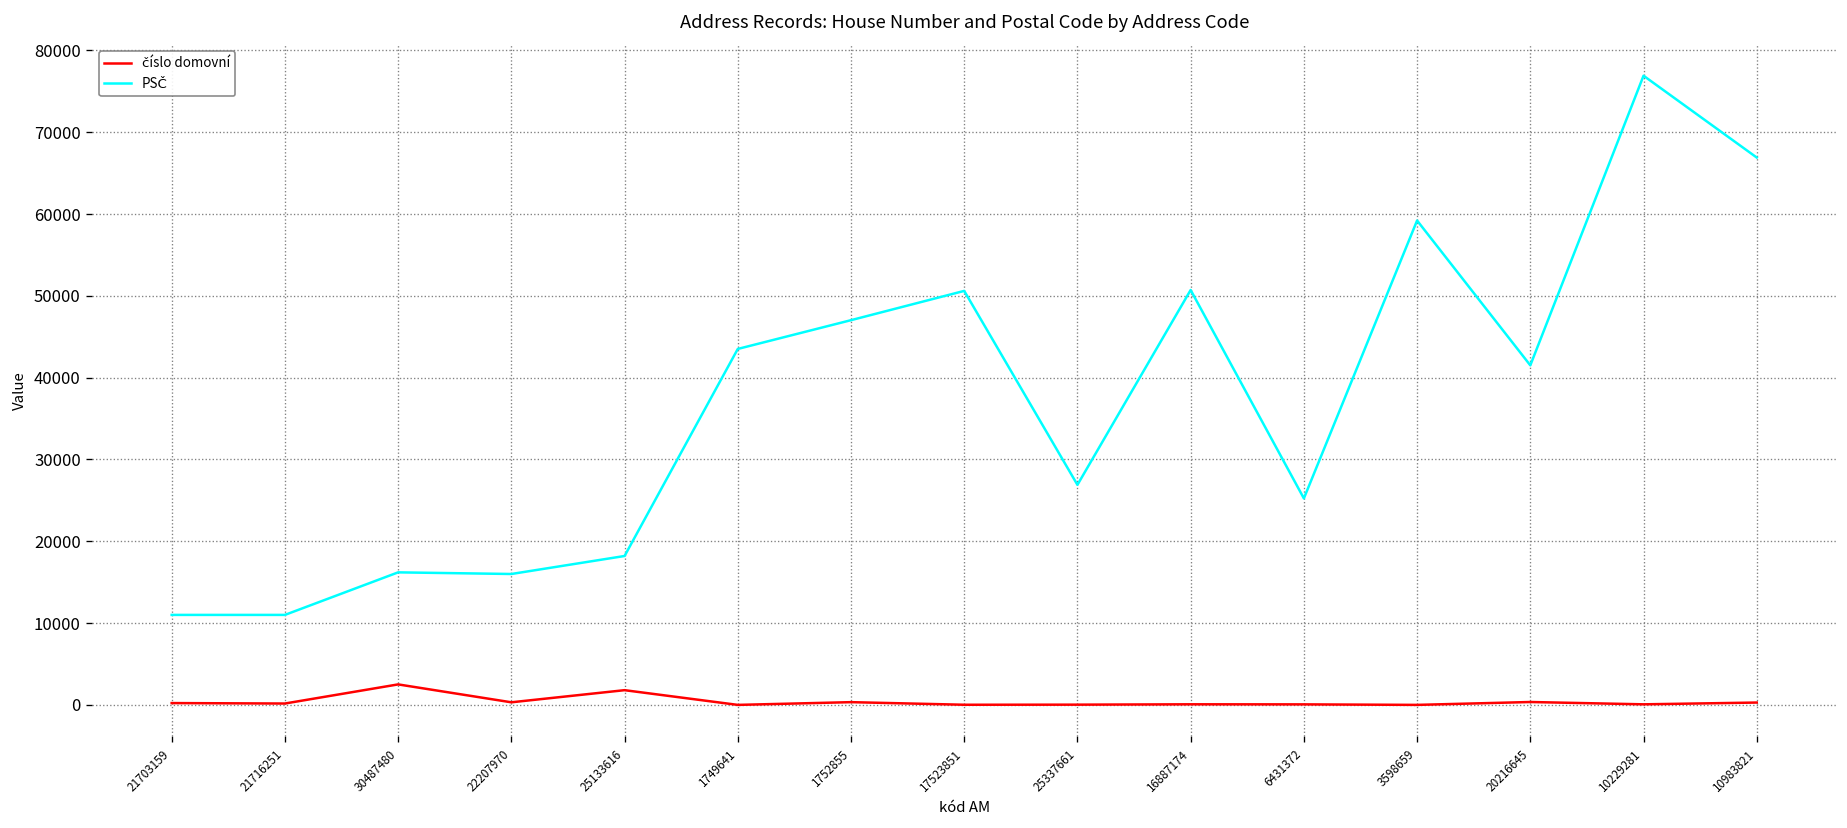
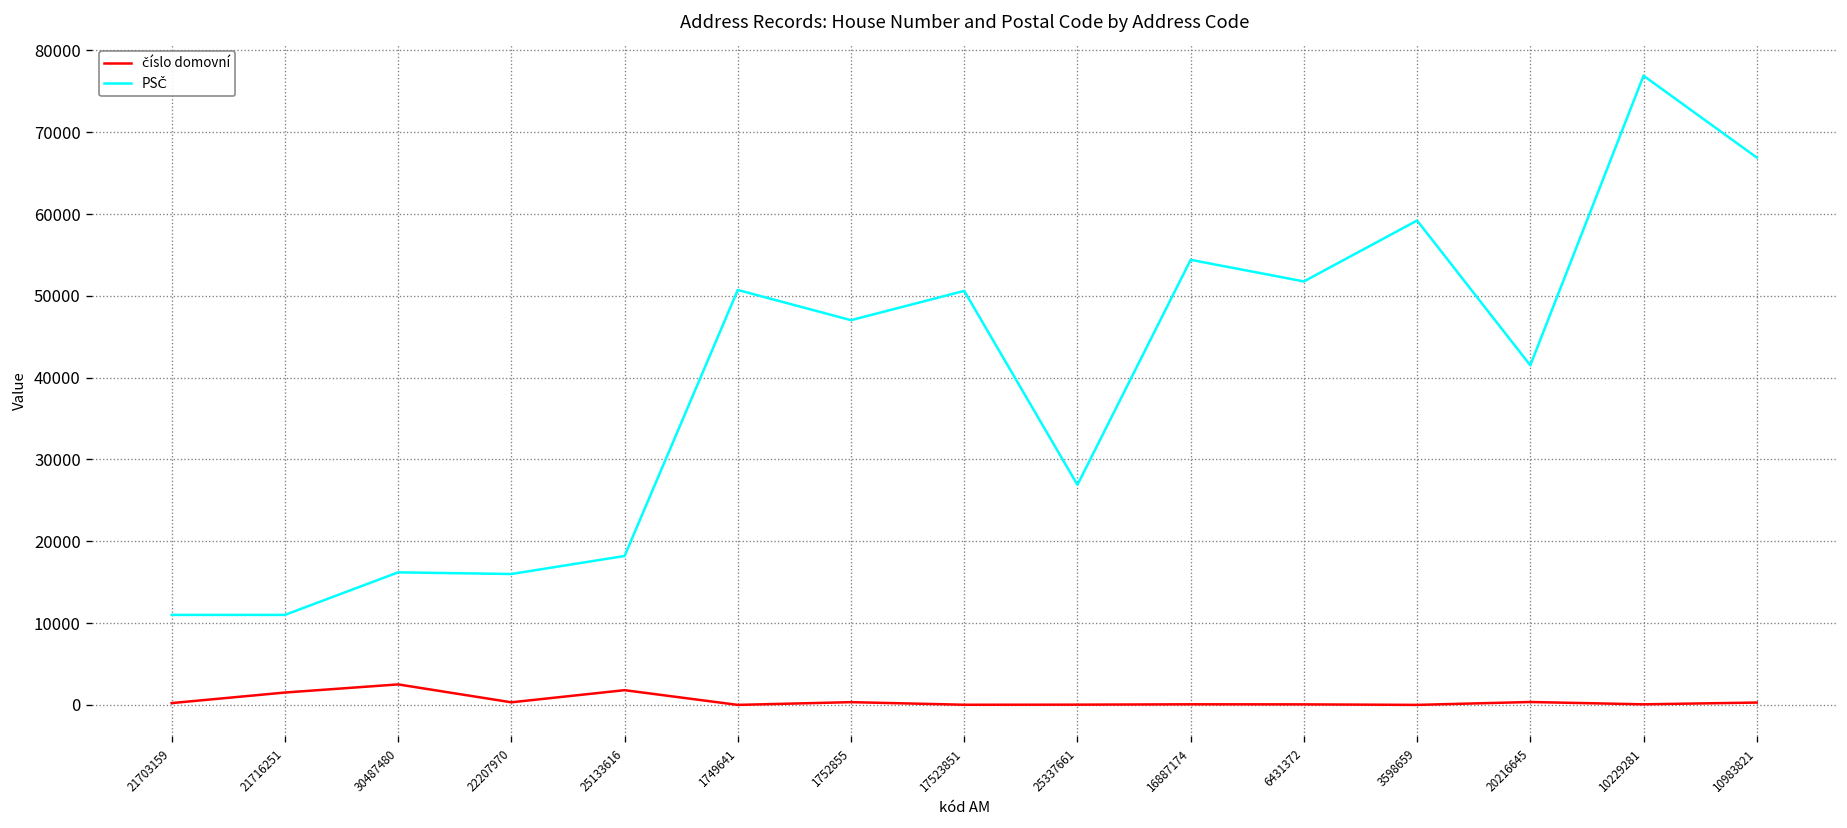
číslo domovní, 21716251: 0 -> 2000
PSČ, 1749641: 44000 -> 51000
PSČ, 16887174: 51000 -> 54000
PSČ, 6431372: 25000 -> 52000
